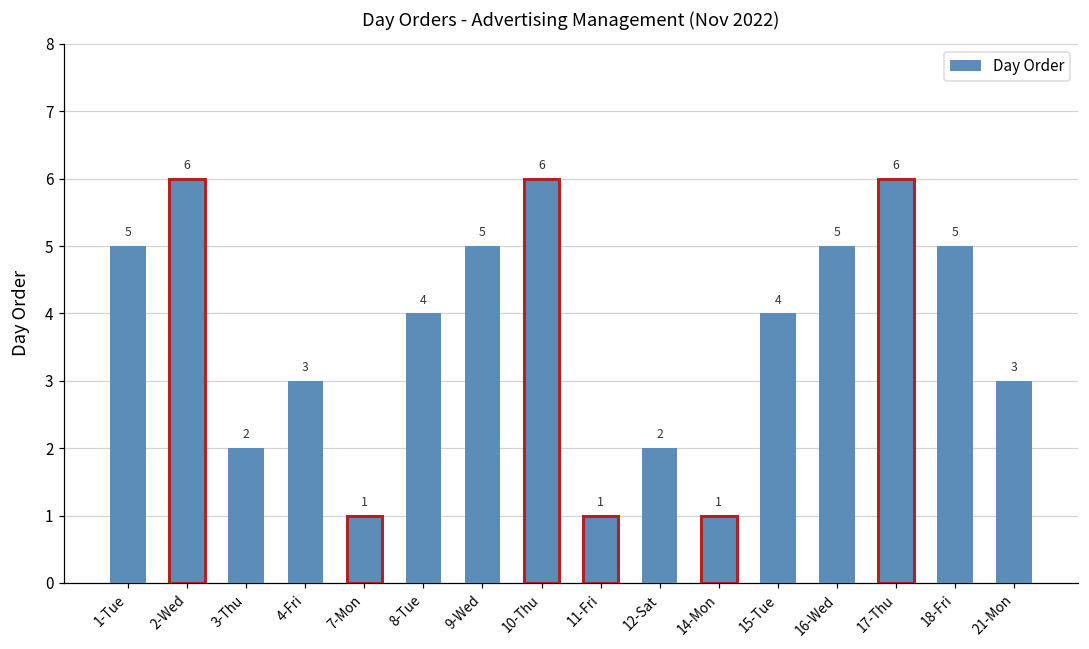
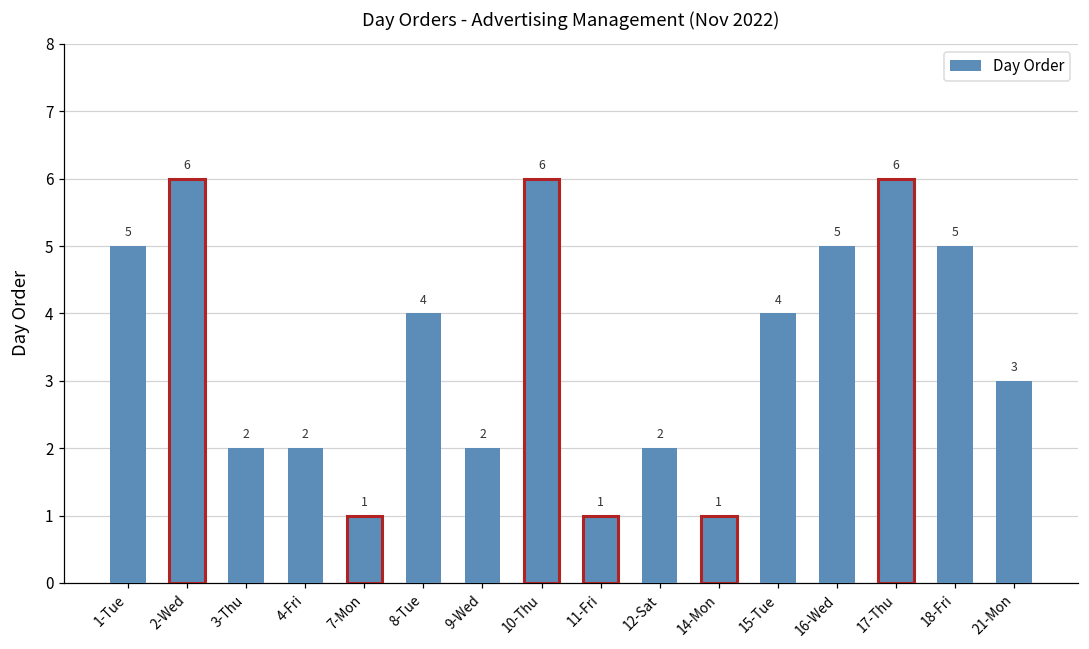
4-Fri: 3 -> 2
9-Wed: 5 -> 2
